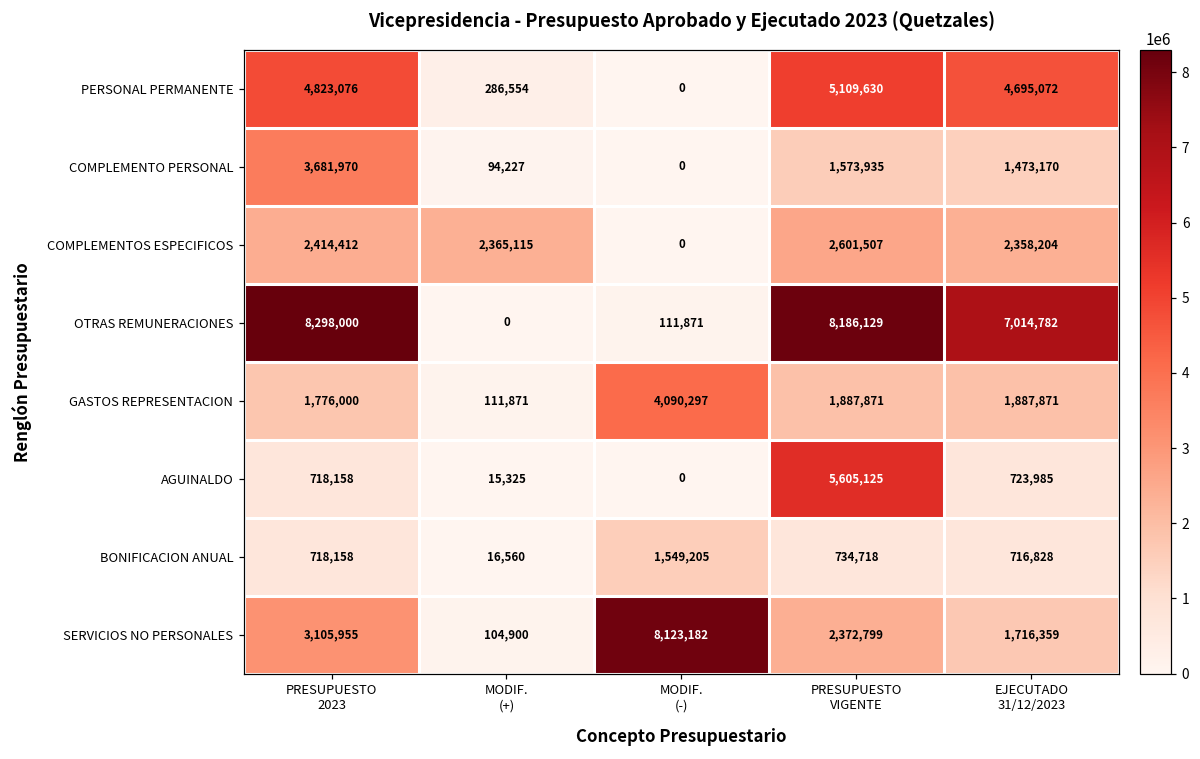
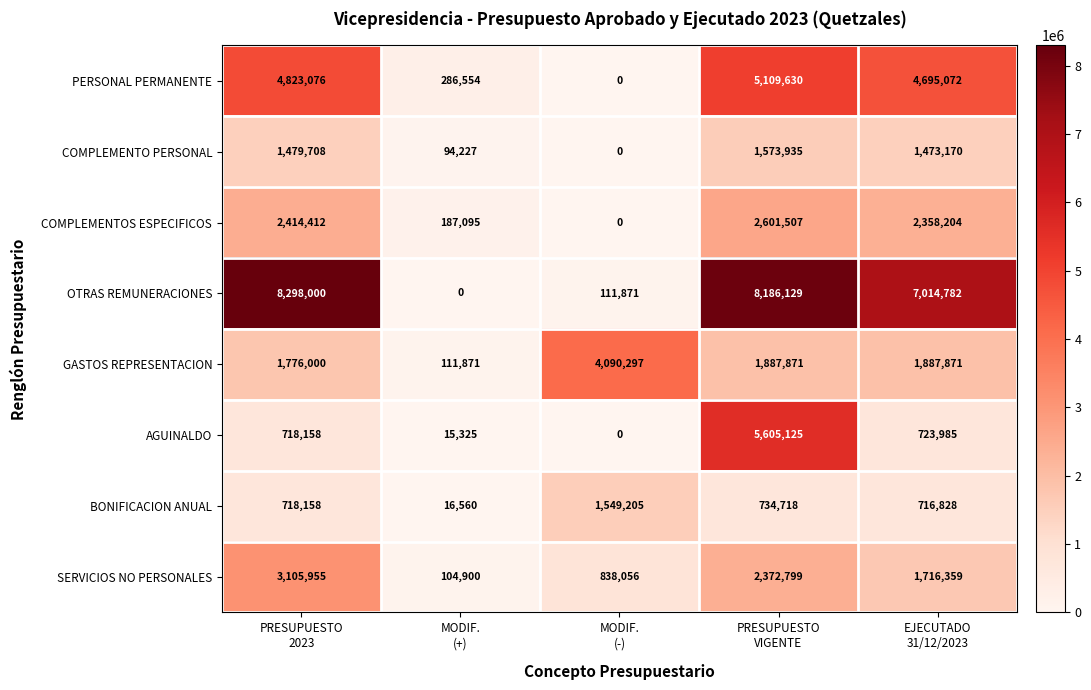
COMPLEMENTO PERSONAL, PRESUPUESTO 2023: 3,681,970 -> 1,479,708
COMPLEMENTOS ESPECIFICOS, MODIF. (+): 2,365,115 -> 187,095
SERVICIOS NO PERSONALES, MODIF. (-): 8,123,182 -> 838,056
